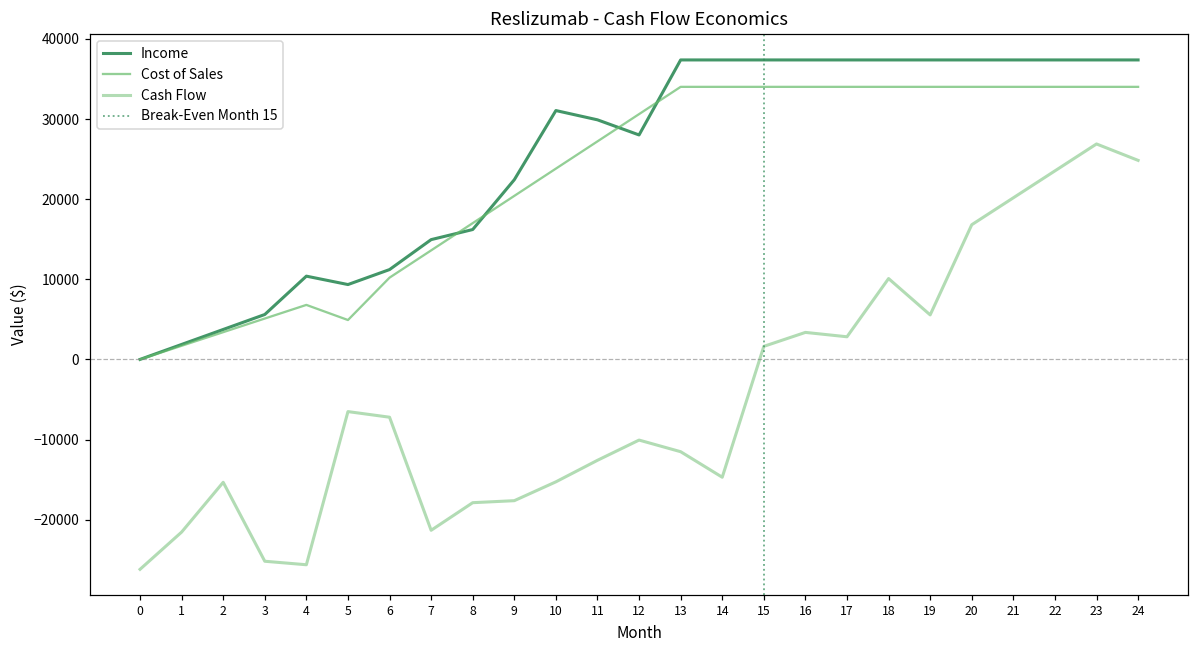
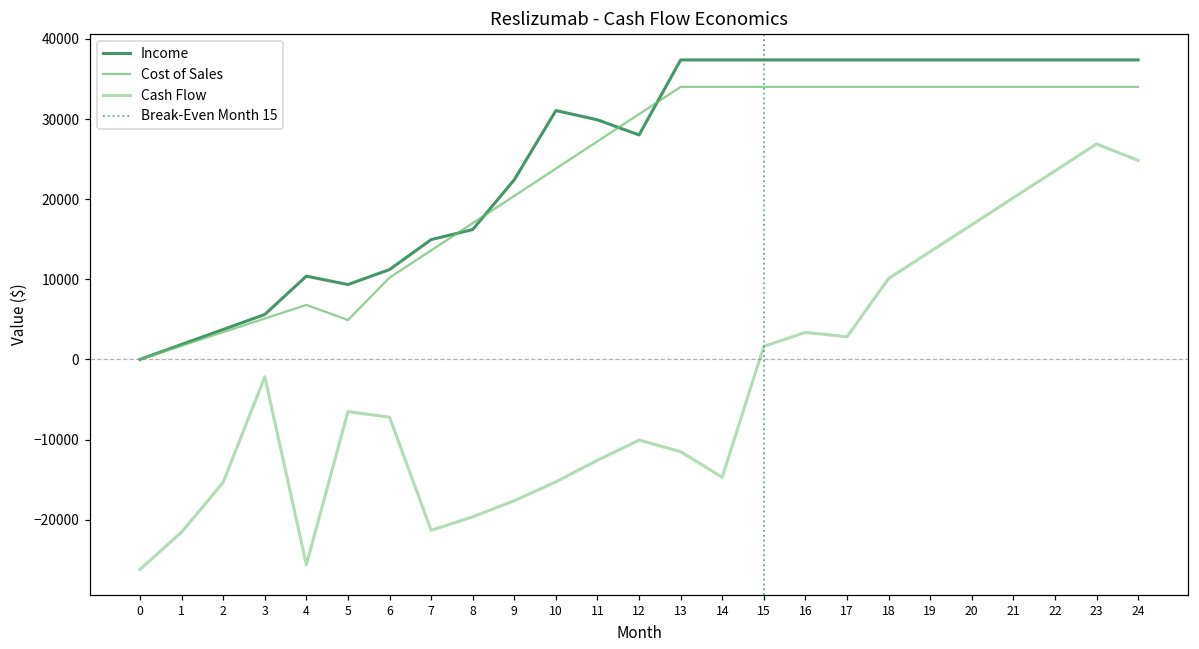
Cash Flow, 3: -25000 -> -2000
Cash Flow, 8: -18000 -> -20000
Cash Flow, 19: 6000 -> 13000
